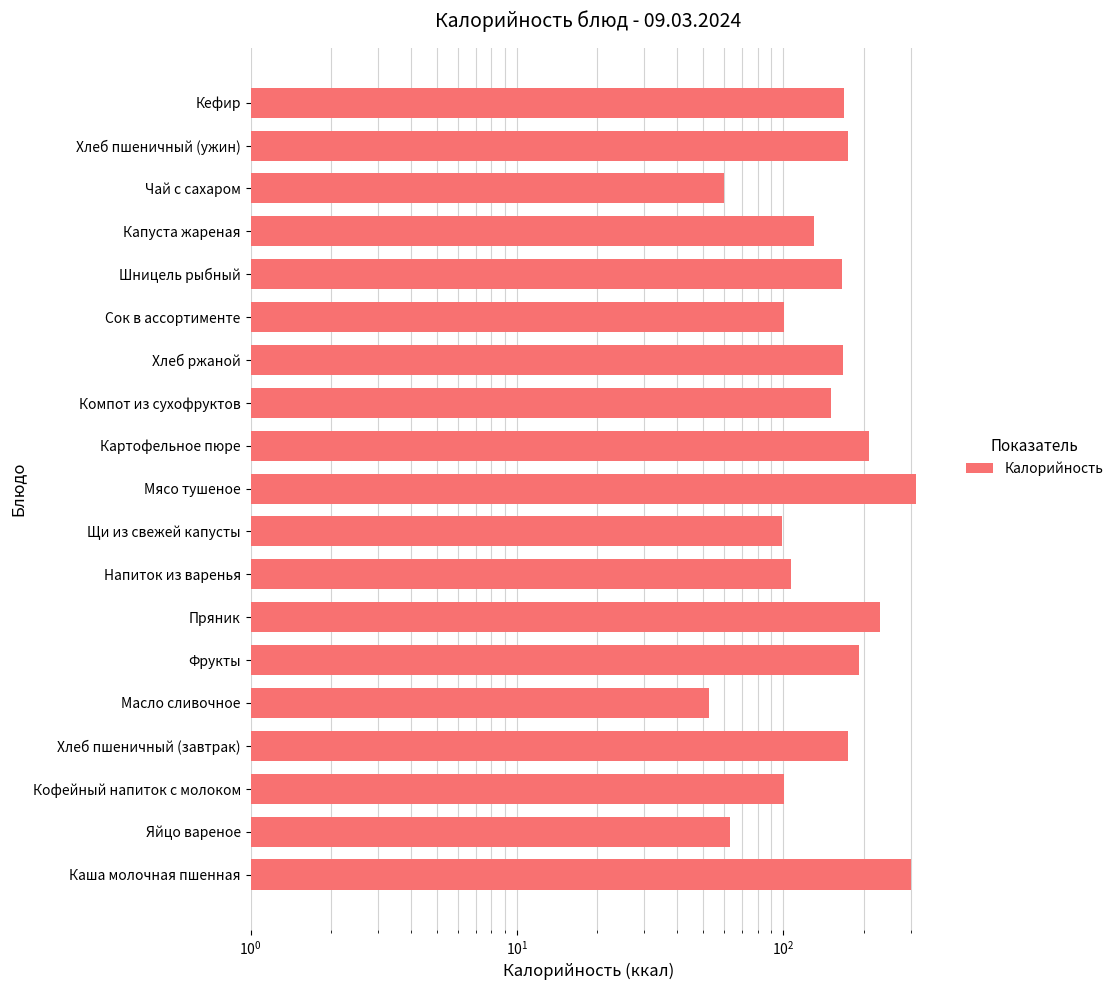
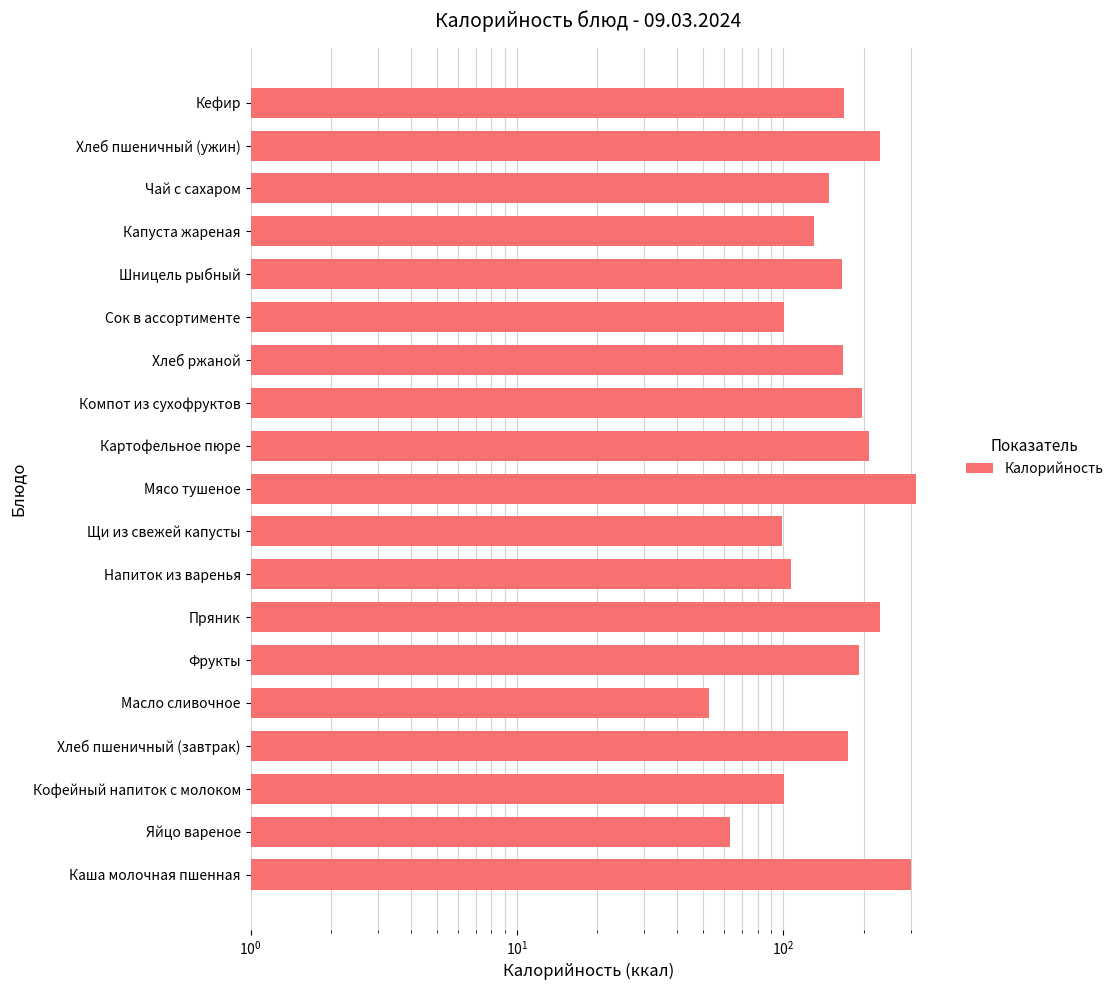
Хлеб пшеничный (ужин): 180 -> 230
Чай с сахаром: 60 -> 150
Компот из сухофруктов: 150 -> 200
